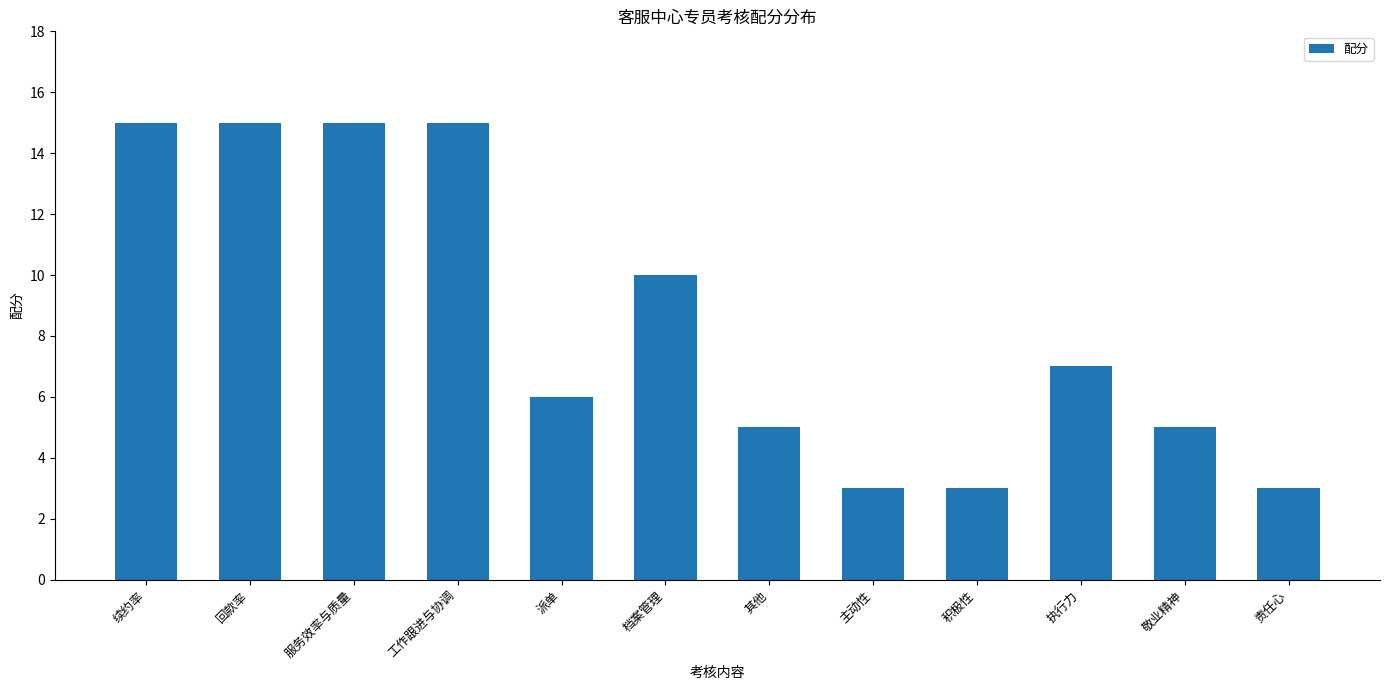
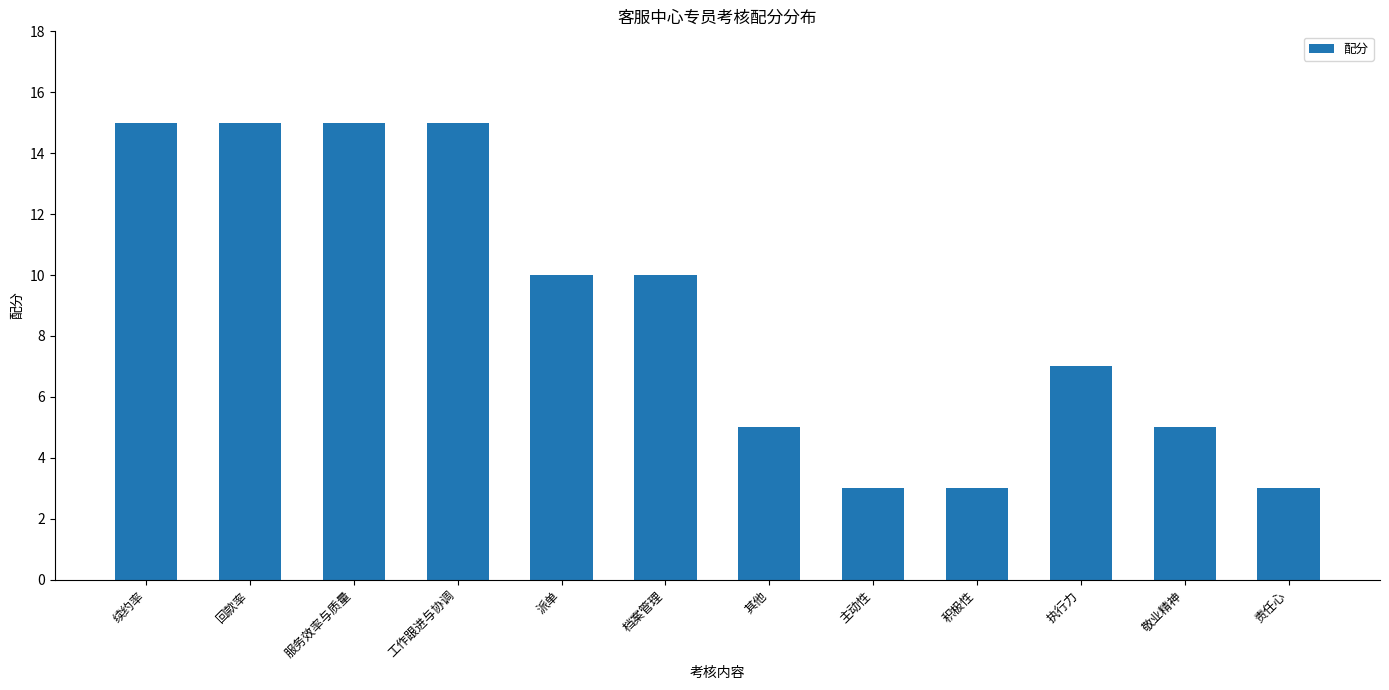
派单: 6 -> 10
